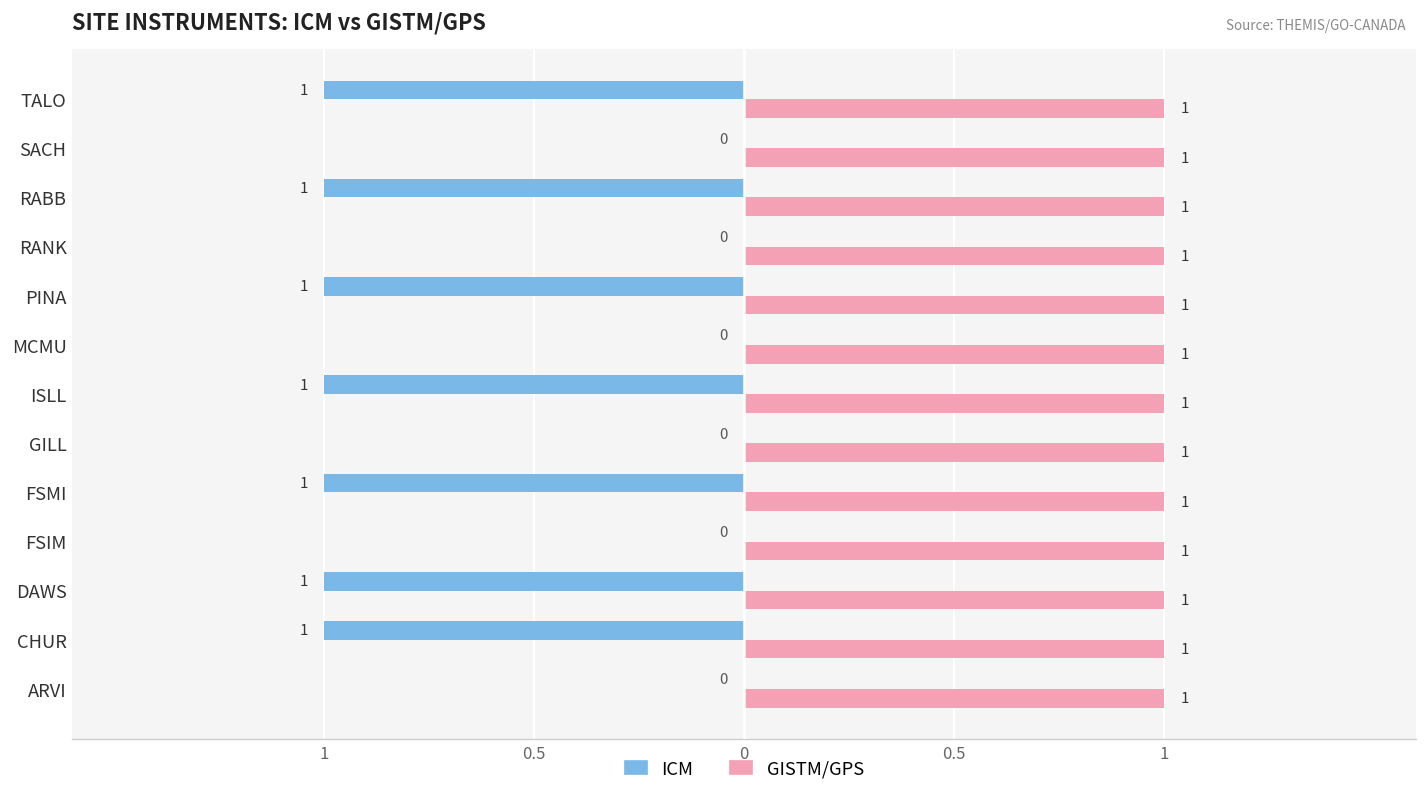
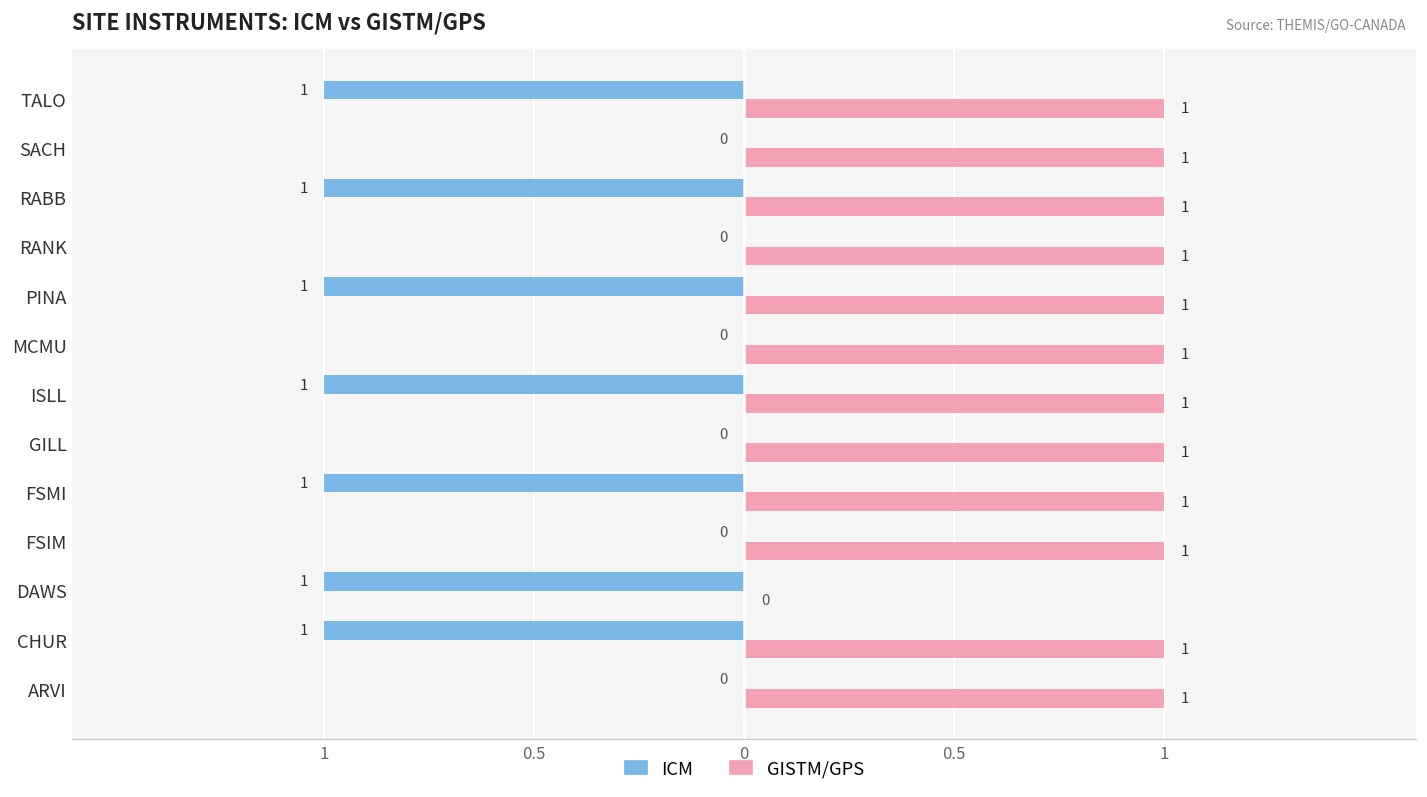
GISTM/GPS, DAWS: 1 -> 0
